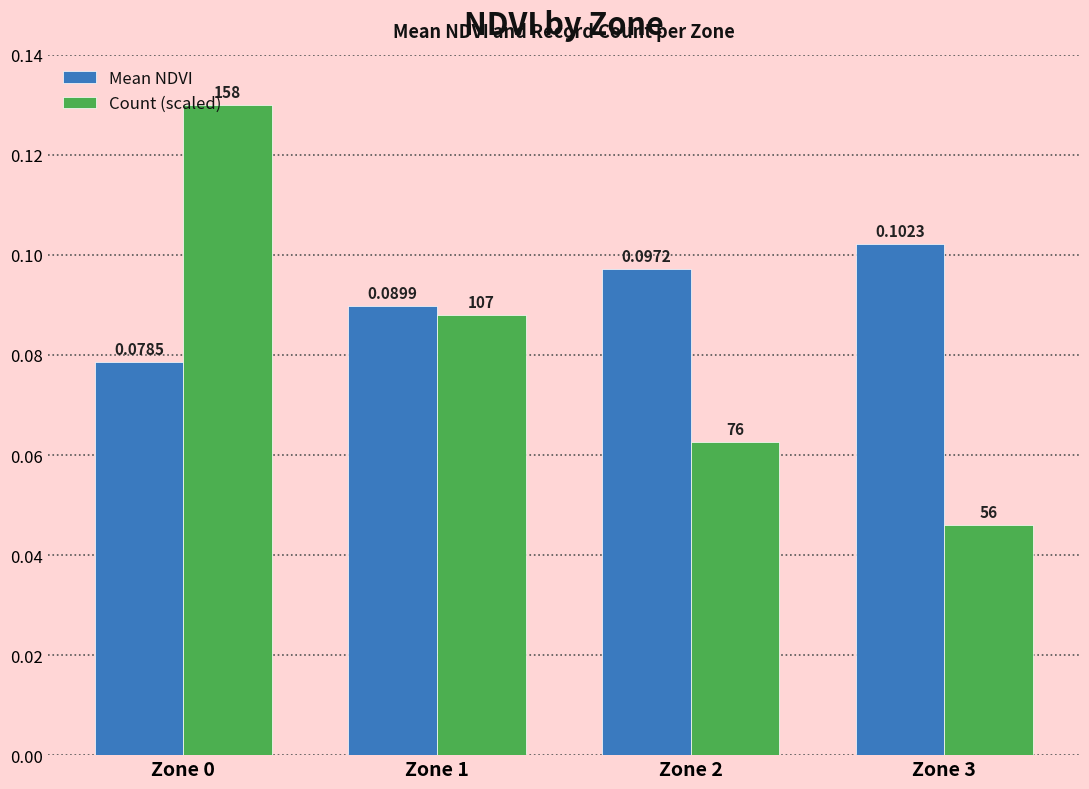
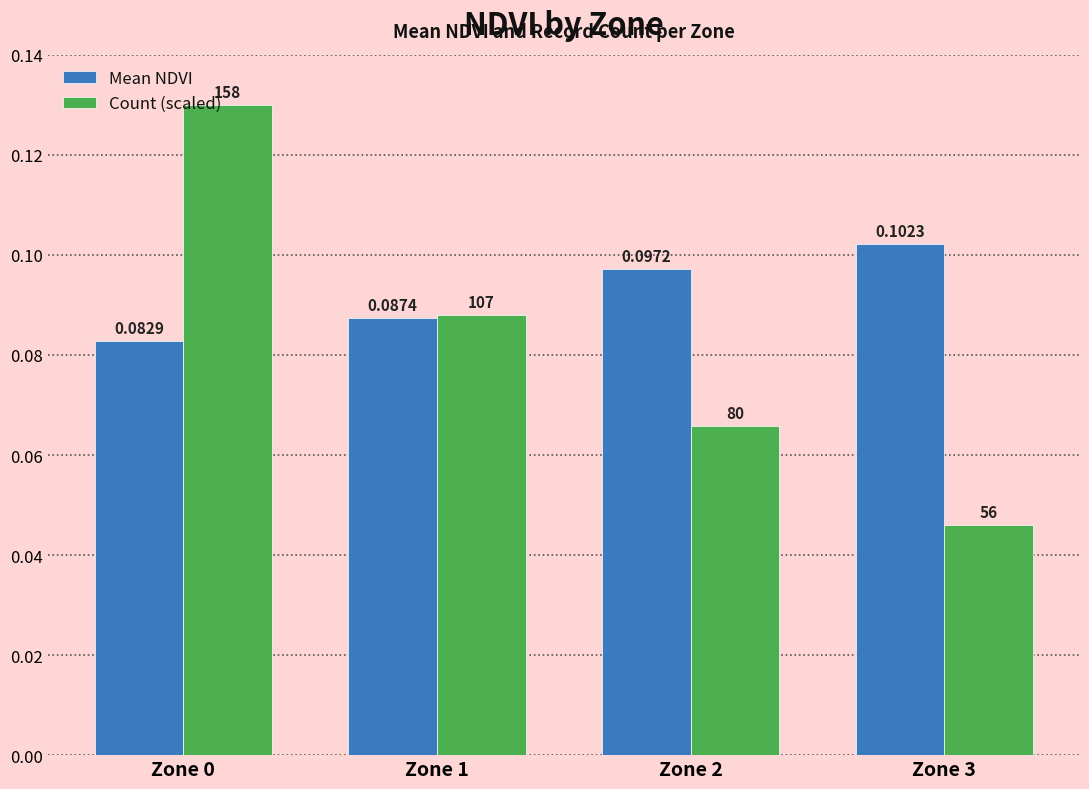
Mean NDVI, Zone 0: 0.0785 -> 0.0829
Mean NDVI, Zone 1: 0.0899 -> 0.0874
Count (scaled), Zone 2: 76 -> 80
